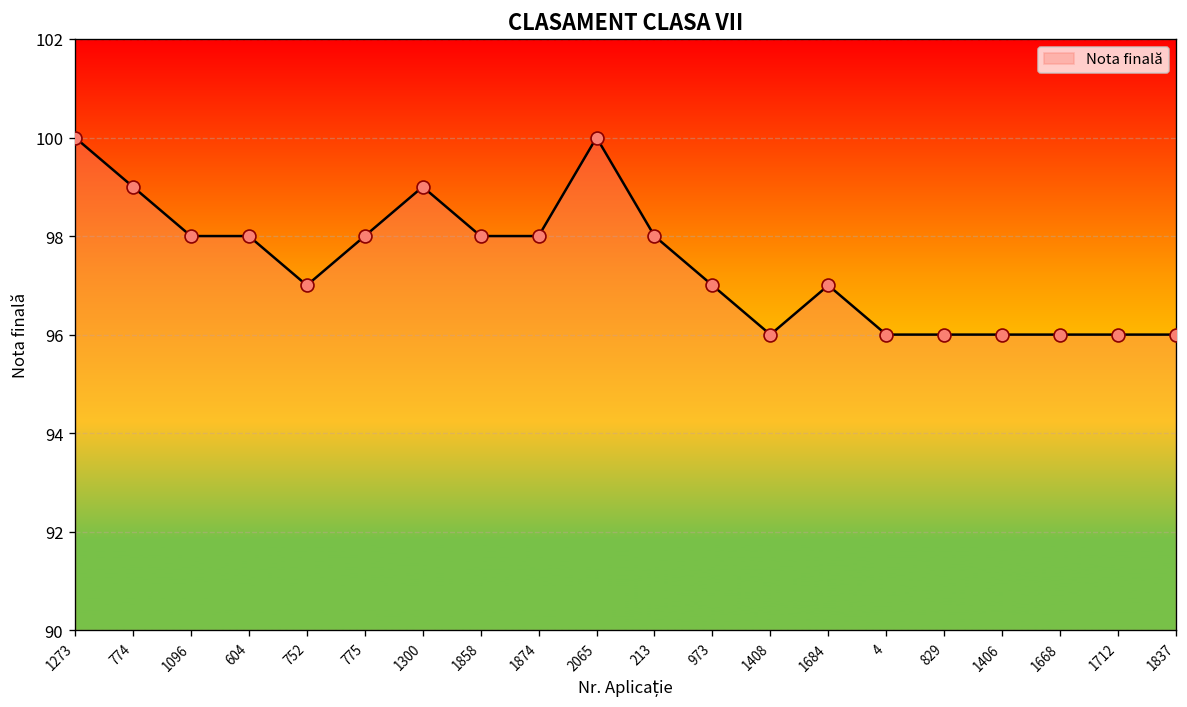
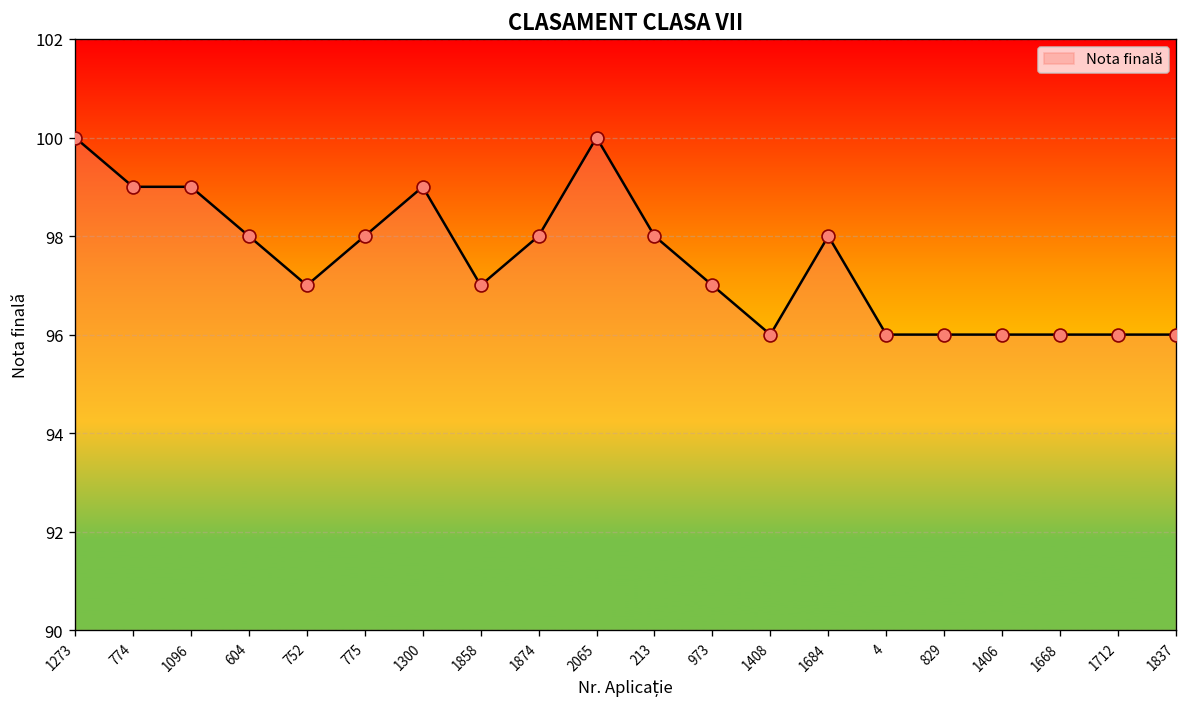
1096: 98 -> 99
1858: 98 -> 97
1684: 97 -> 98
